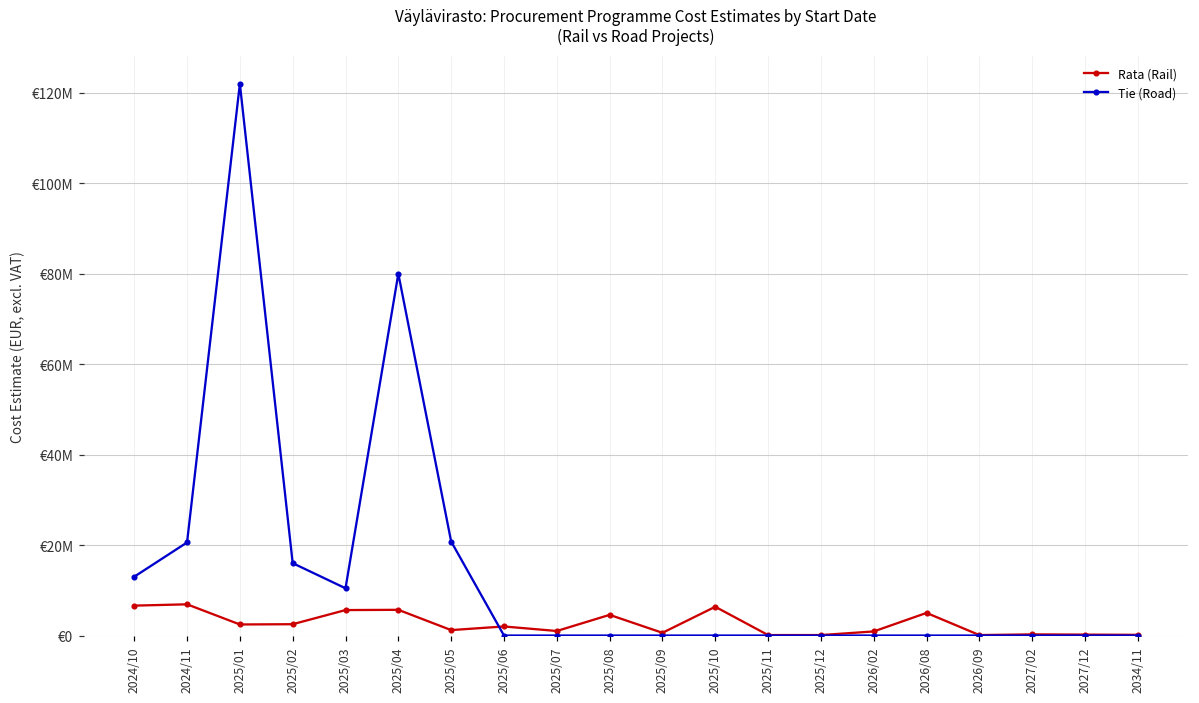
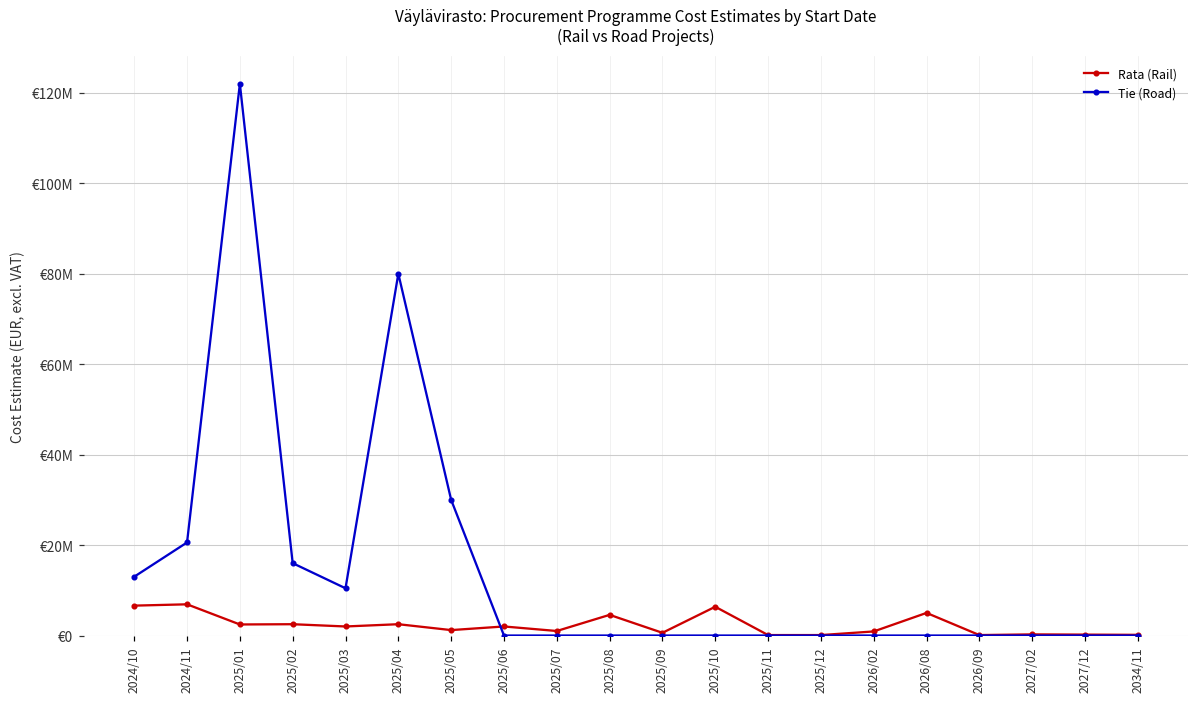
Rata (Rail), 2025/03: €6000000 -> €2000000
Rata (Rail), 2025/04: €6000000 -> €3000000
Tie (Road), 2025/05: €21000000 -> €30000000
